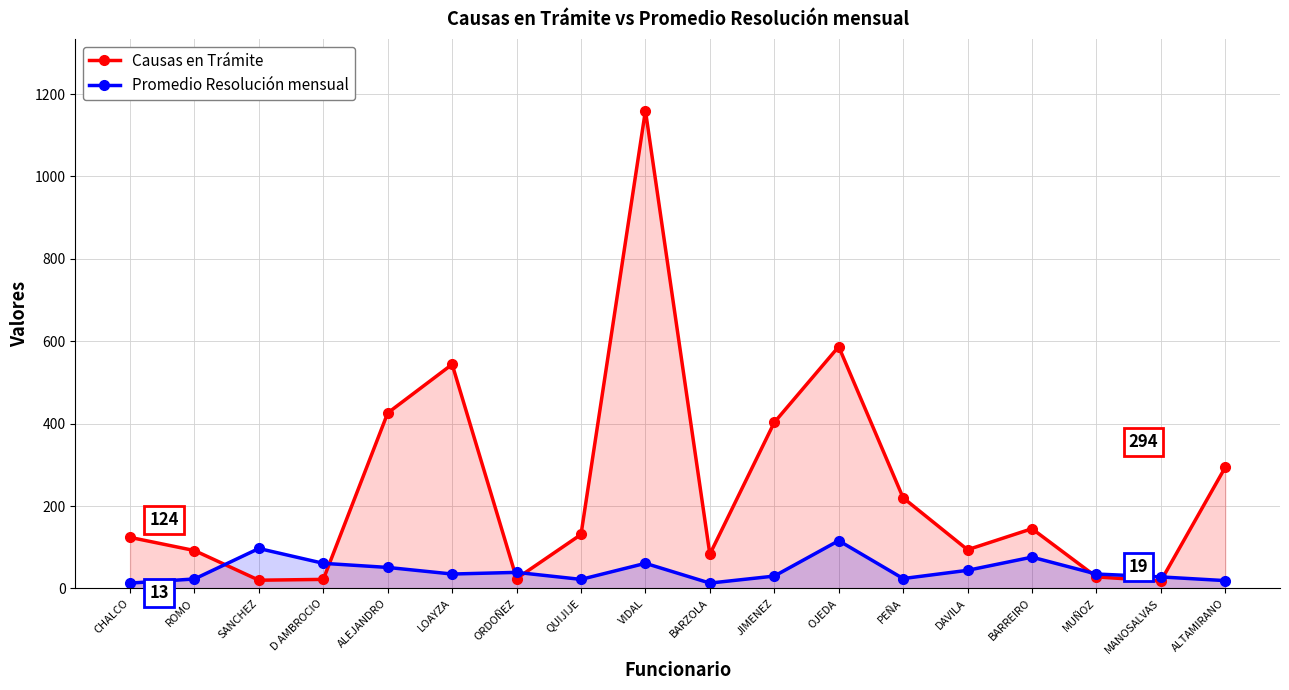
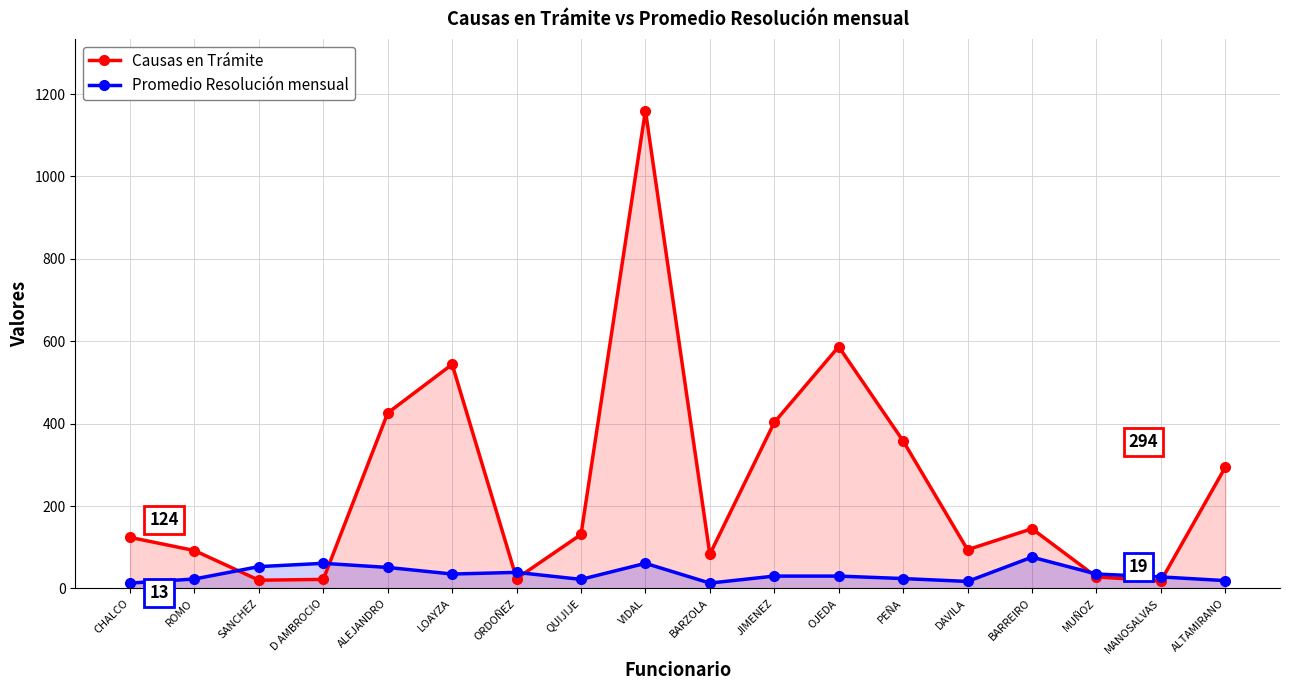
Promedio Resolución mensual, SANCHEZ: 100 -> 50
Promedio Resolución mensual, OJEDA: 120 -> 30
Causas en Trámite, PEÑA: 220 -> 360
Promedio Resolución mensual, DAVILA: 40 -> 20
